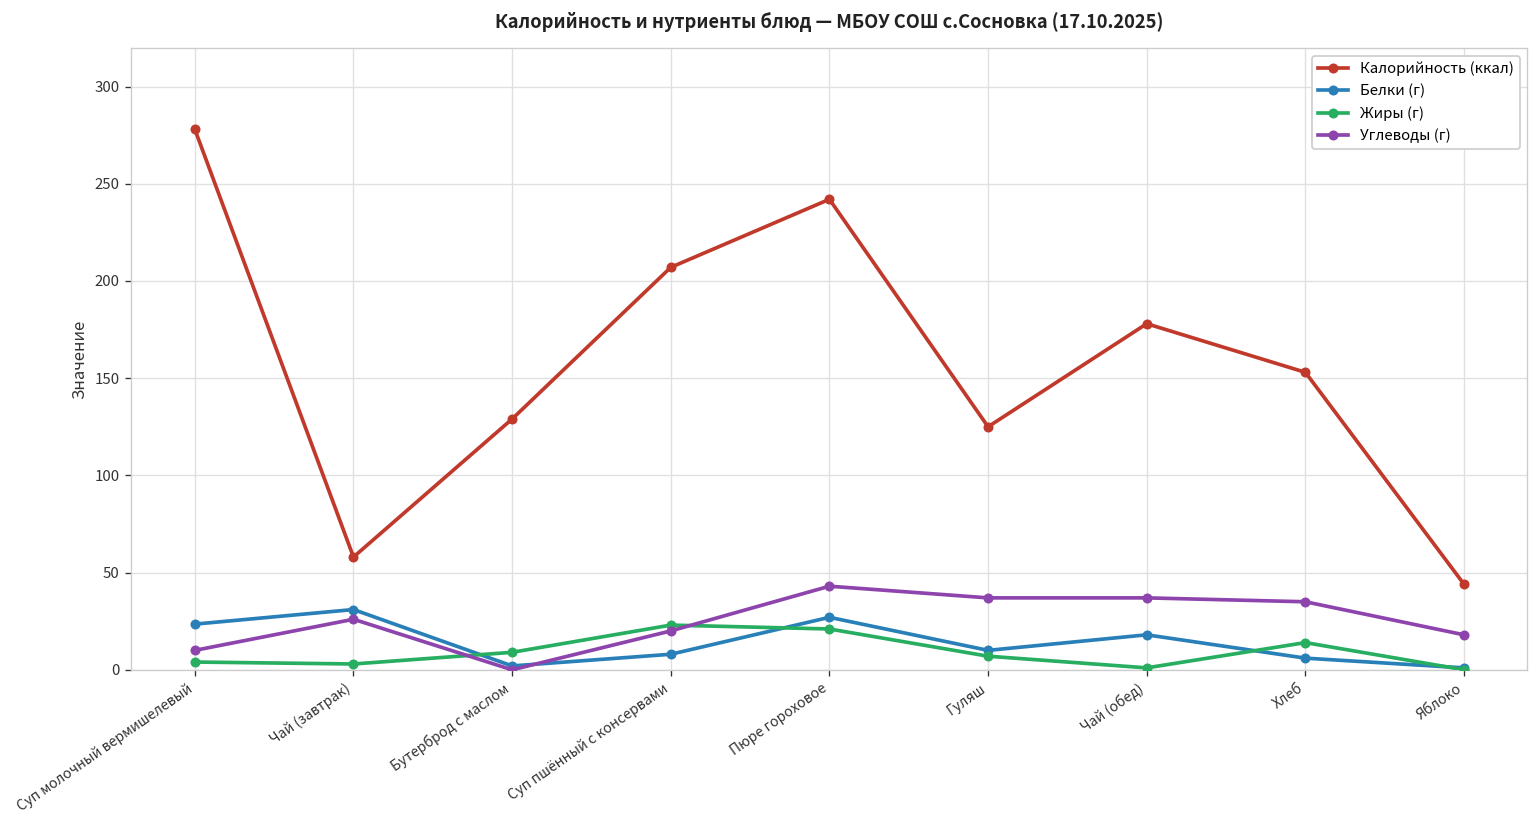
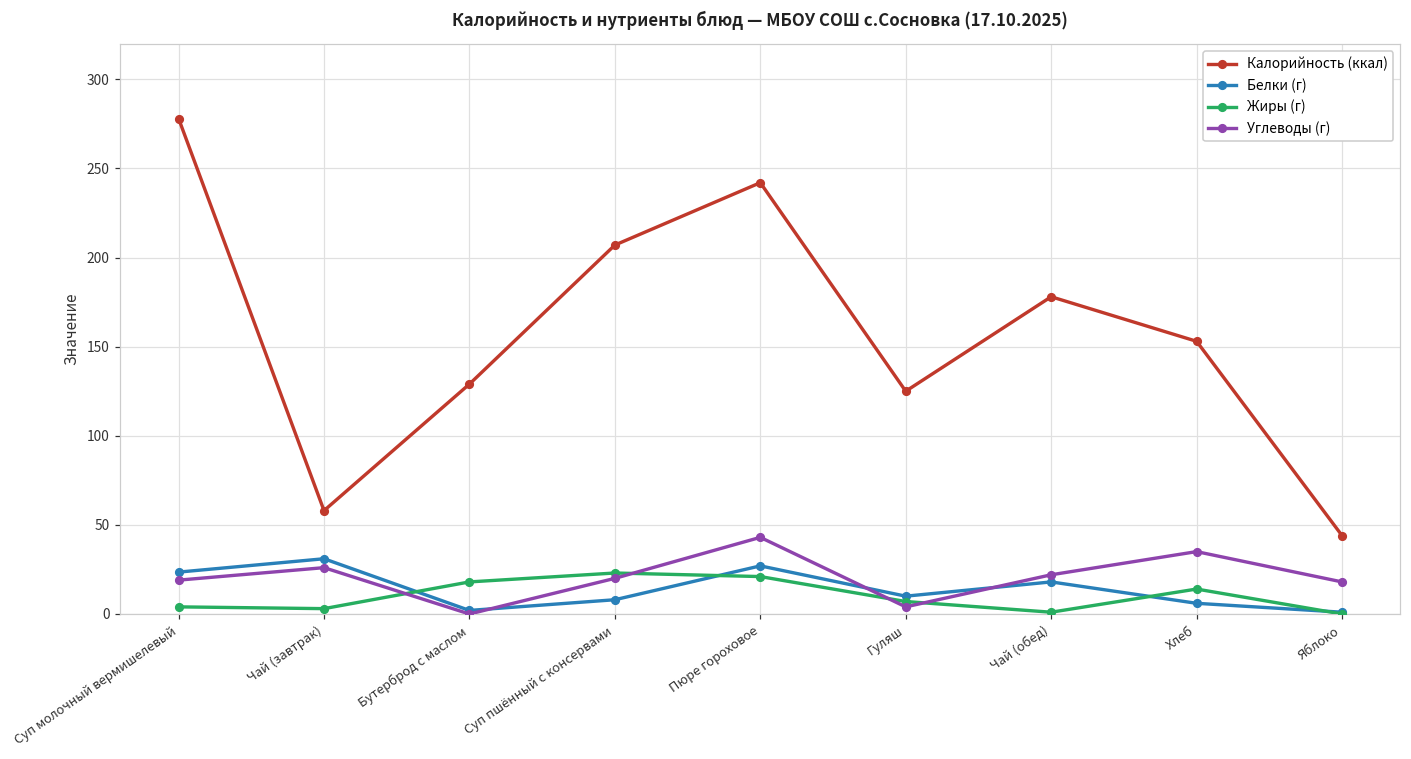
Углеводы (г), Суп молочный вермишелевый: 10 -> 19
Жиры (г), Бутерброд с маслом: 9 -> 18
Углеводы (г), Гуляш: 37 -> 4
Углеводы (г), Чай (обед): 37 -> 22
